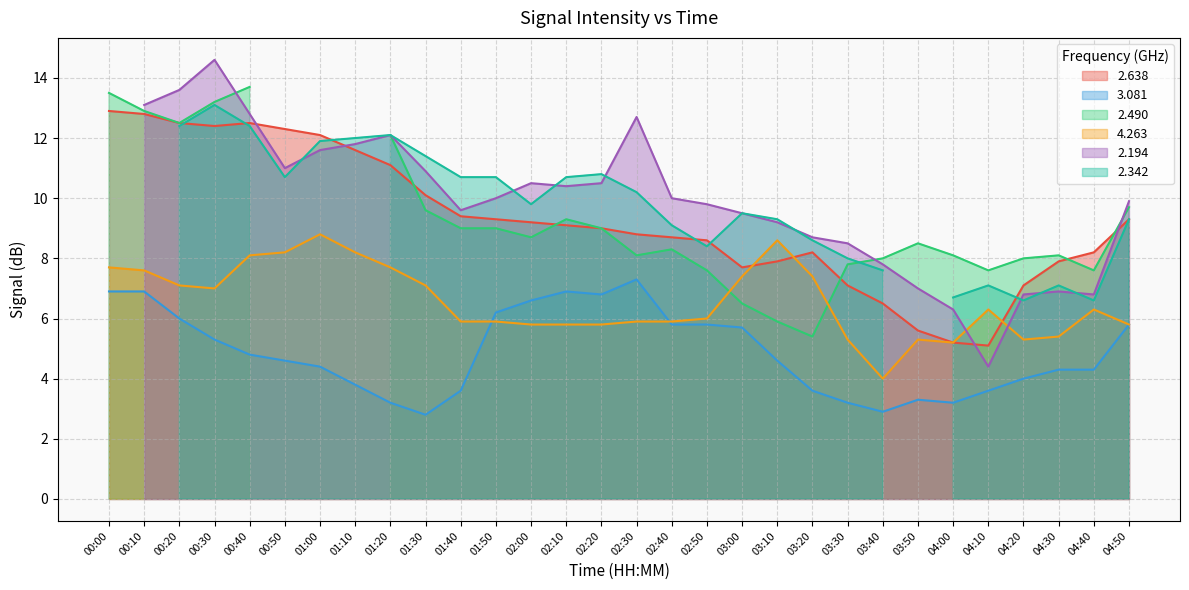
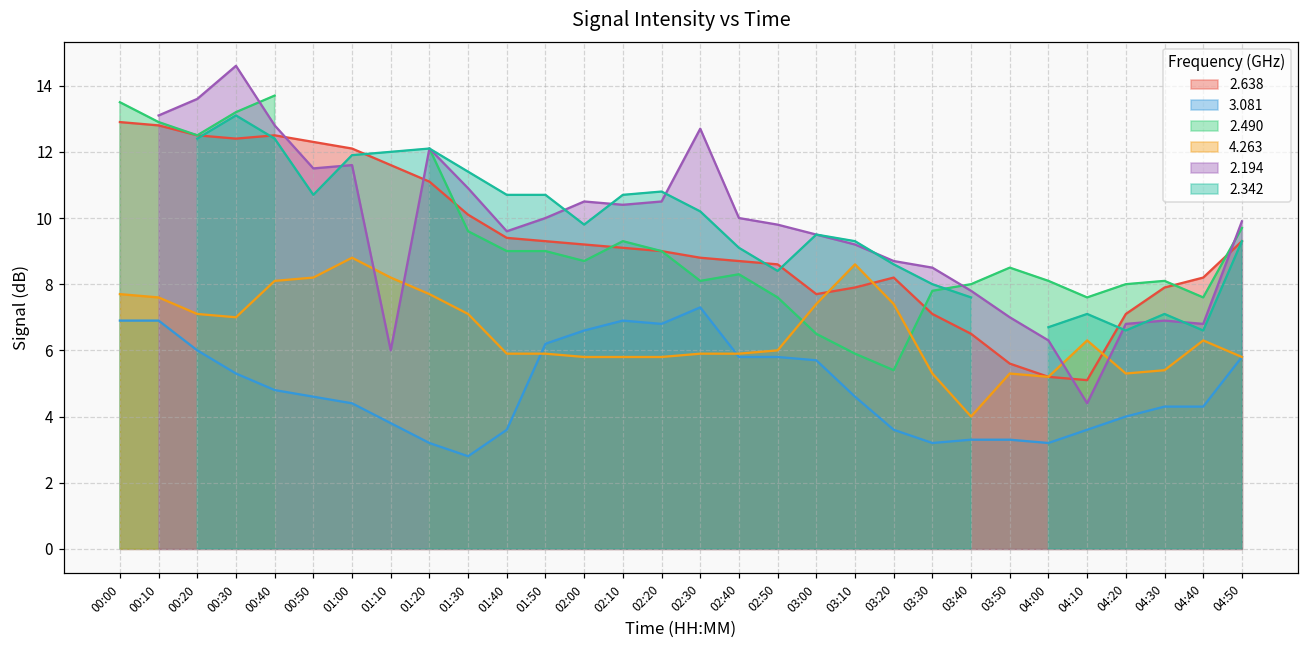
2.194, 00:50: 11.0 -> 11.5
2.194, 01:10: 11.8 -> 6.0
3.081, 03:40: 2.9 -> 3.3
